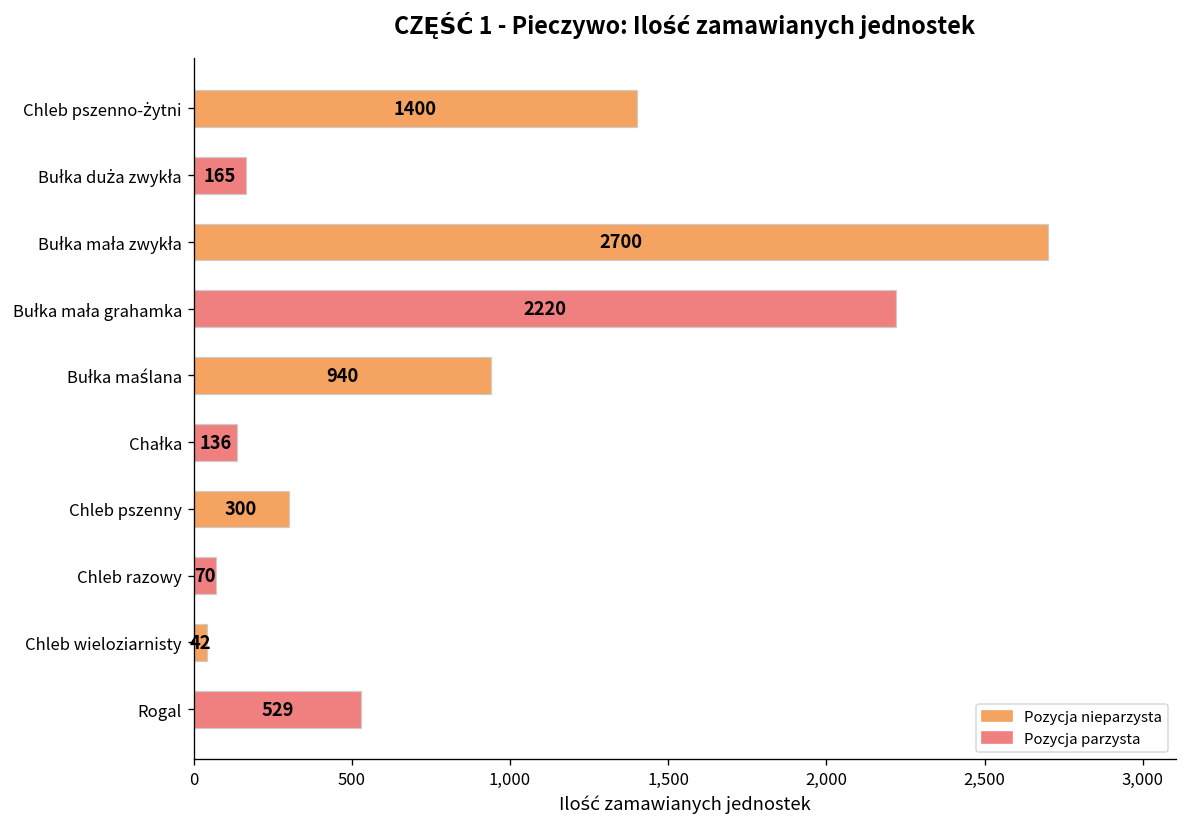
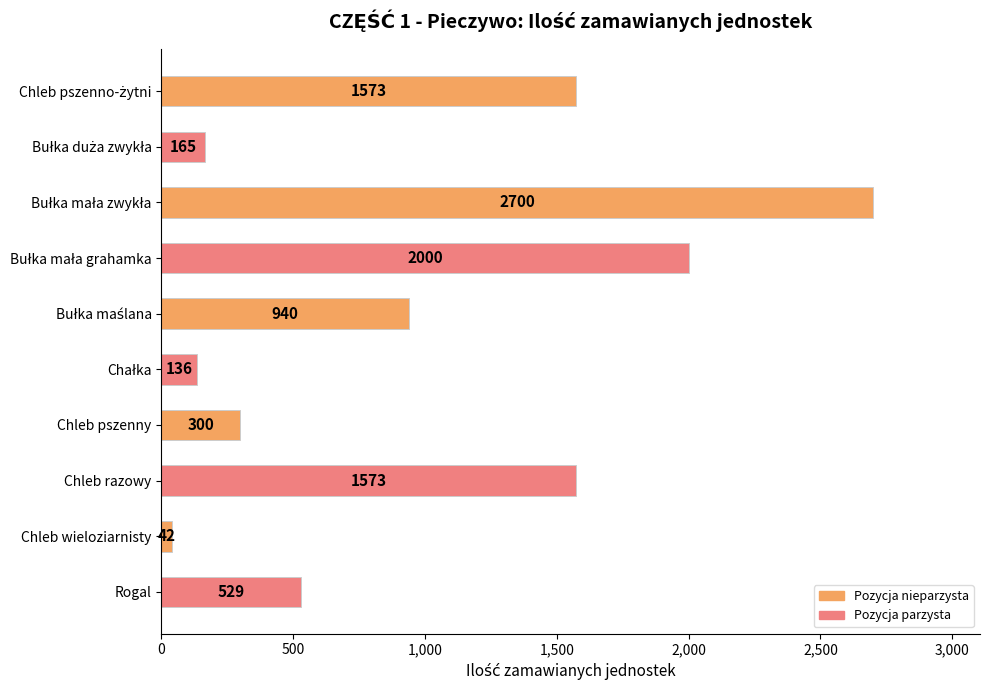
Chleb pszenno-żytni: 1400 -> 1573
Bułka mała grahamka: 2220 -> 2000
Chleb razowy: 70 -> 1573
